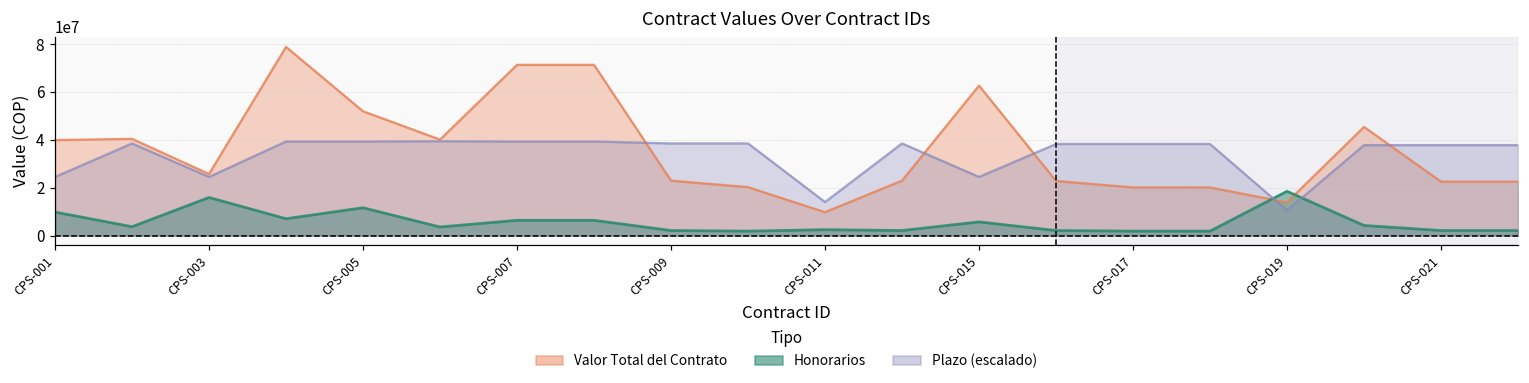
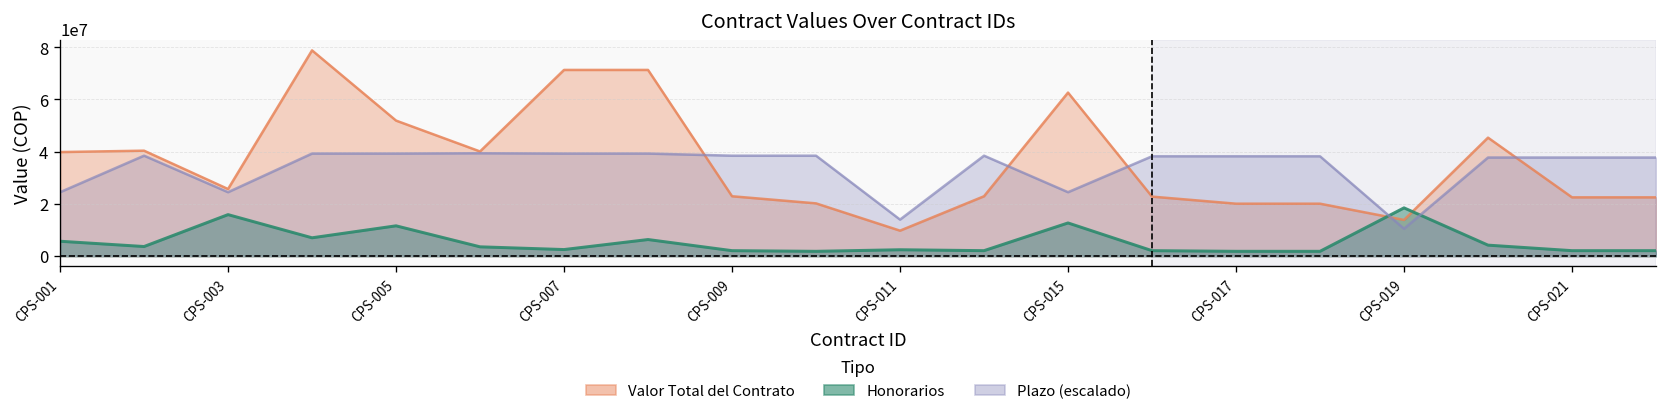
Honorarios, CPS-001: 10000000 -> 6000000
Honorarios, CPS-007: 6000000 -> 3000000
Honorarios, CPS-015: 6000000 -> 13000000
